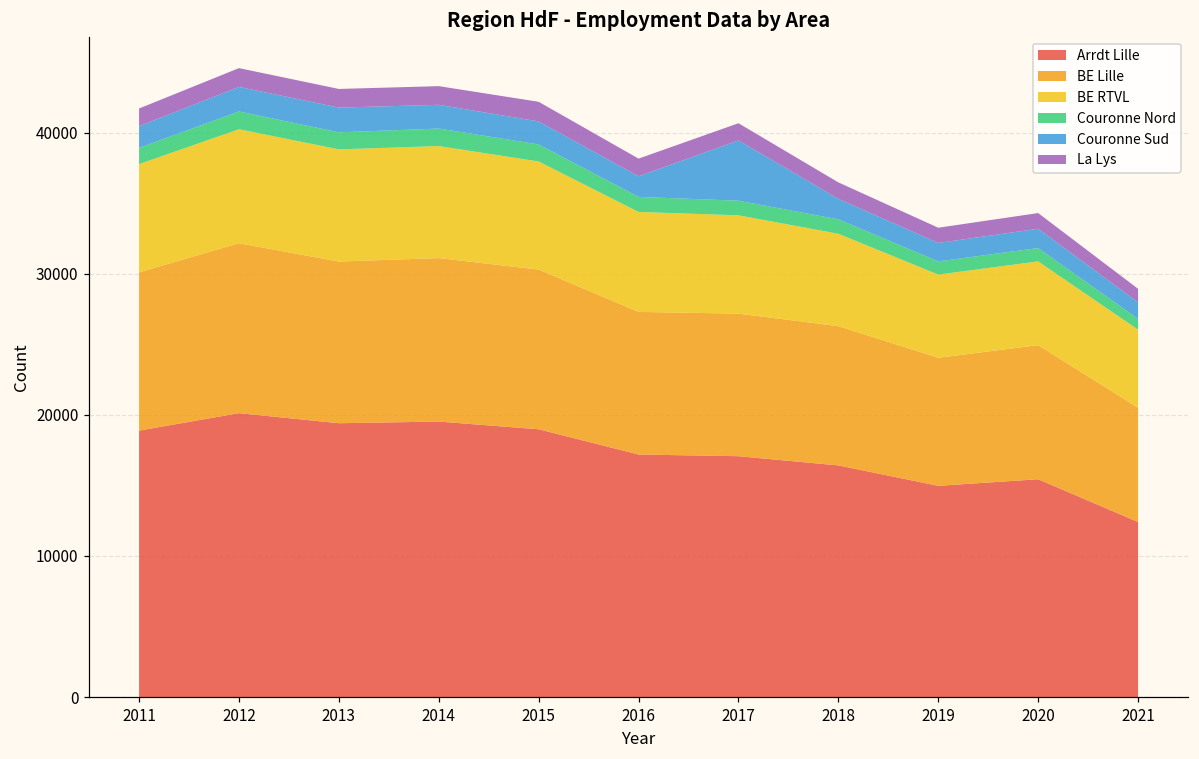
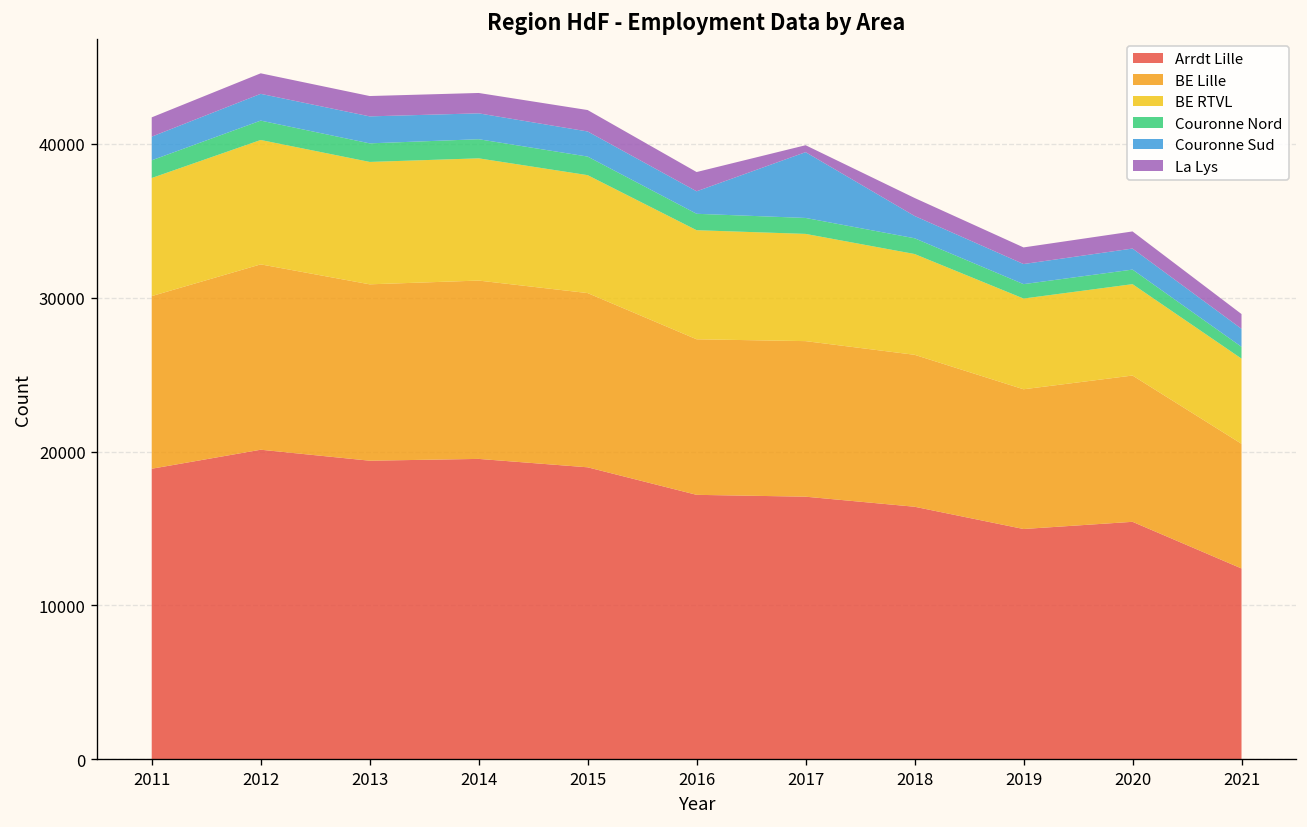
La Lys, 2017: 1200 -> 500
